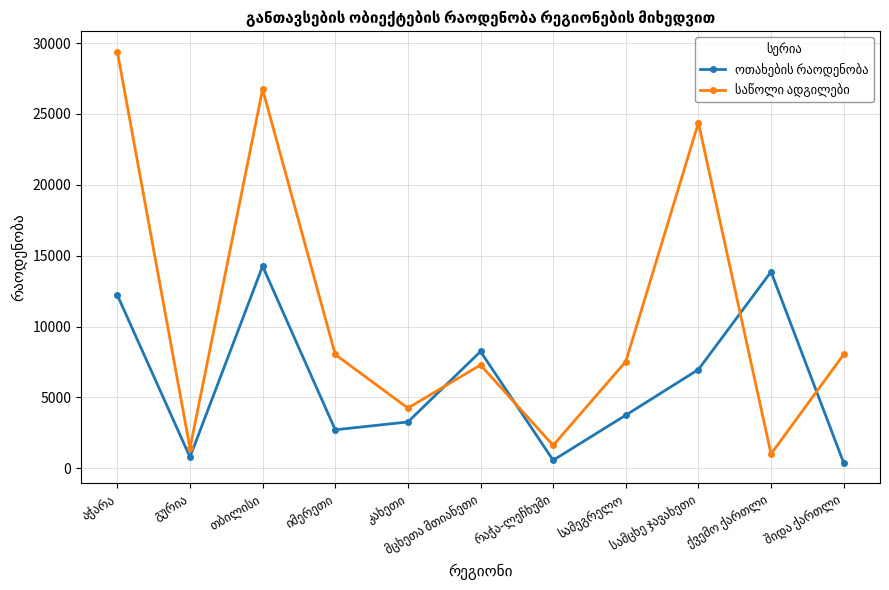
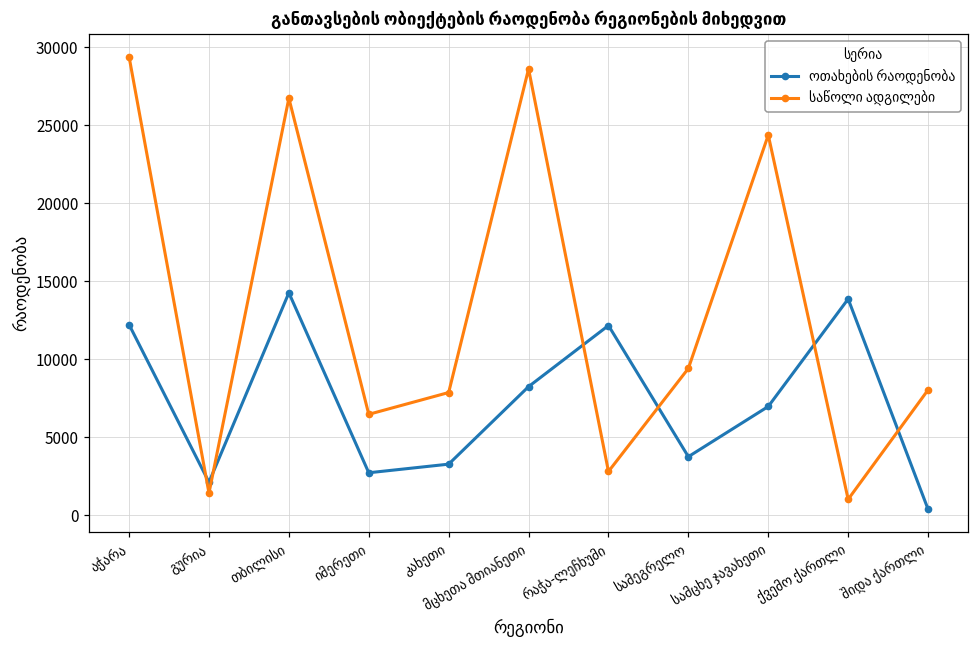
ოთახების რაოდენობა, გურია: 800 -> 2100
საწოლი ადგილები, იმერეთი: 8000 -> 6500
საწოლი ადგილები, კახეთი: 4200 -> 7900
საწოლი ადგილები, მცხეთა მთიანეთი: 7300 -> 28600
ოთახების რაოდენობა, რაჭა-ლეჩხუმი: 600 -> 12200
საწოლი ადგილები, რაჭა-ლეჩხუმი: 1600 -> 2800
საწოლი ადგილები, სამეგრელო: 7500 -> 9400
